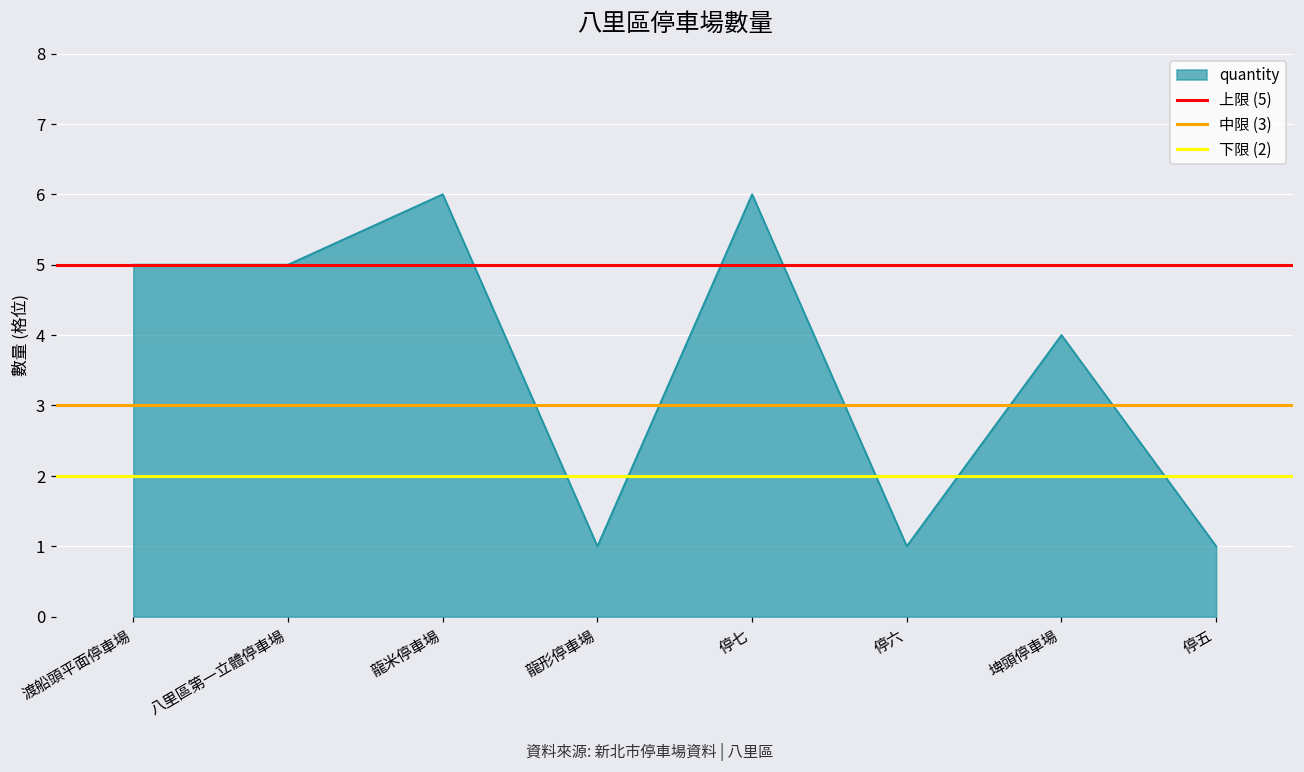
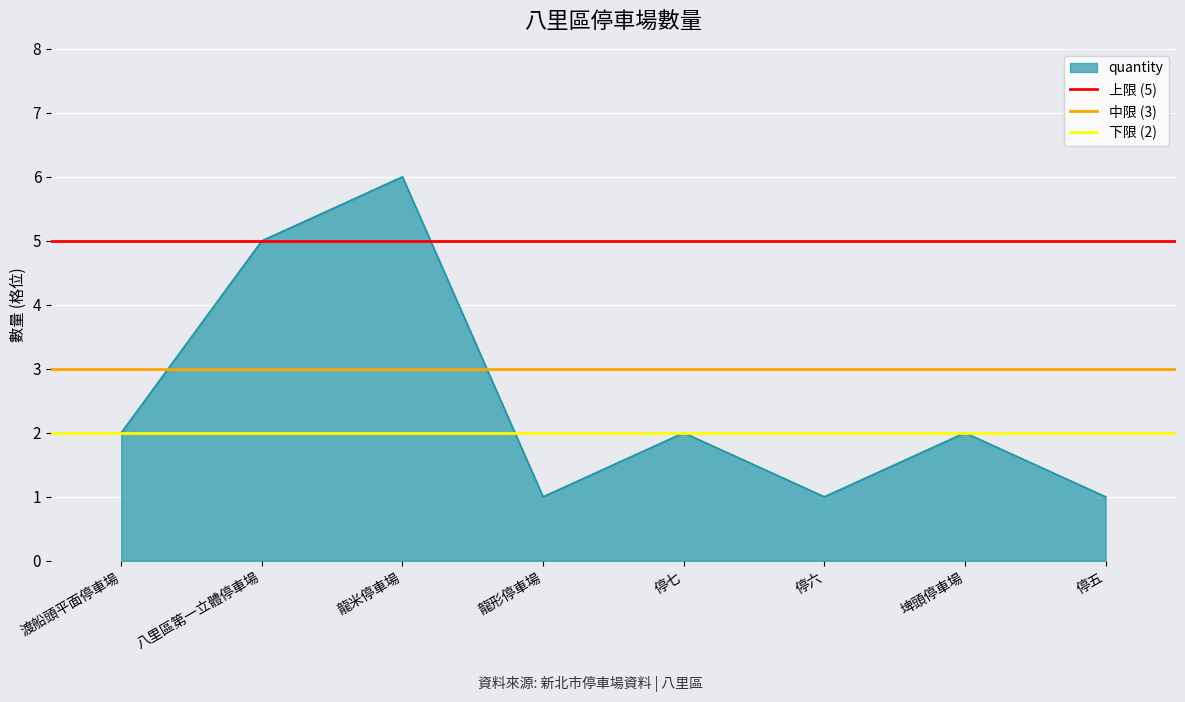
渡船頭平面停車場: 5 -> 2
停七: 6 -> 2
埤頭停車場: 4 -> 2
